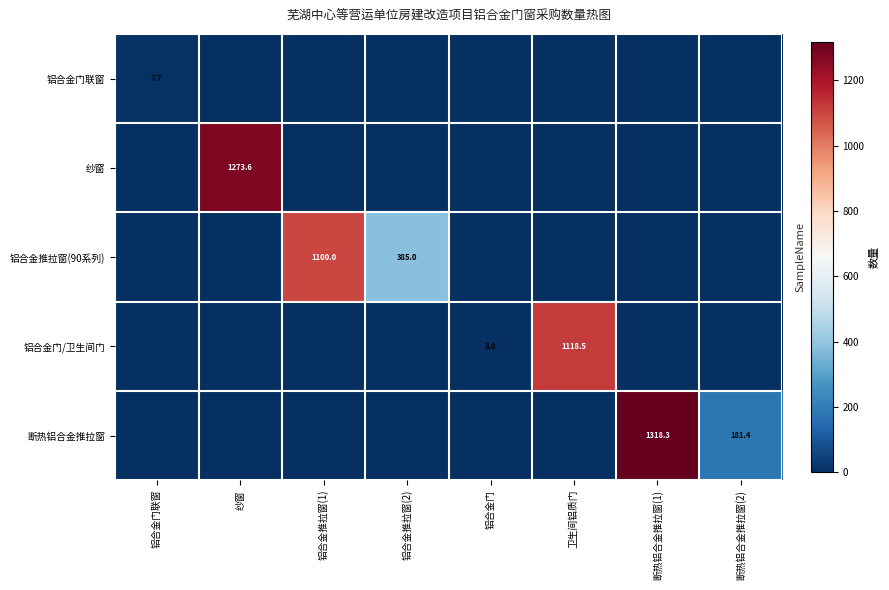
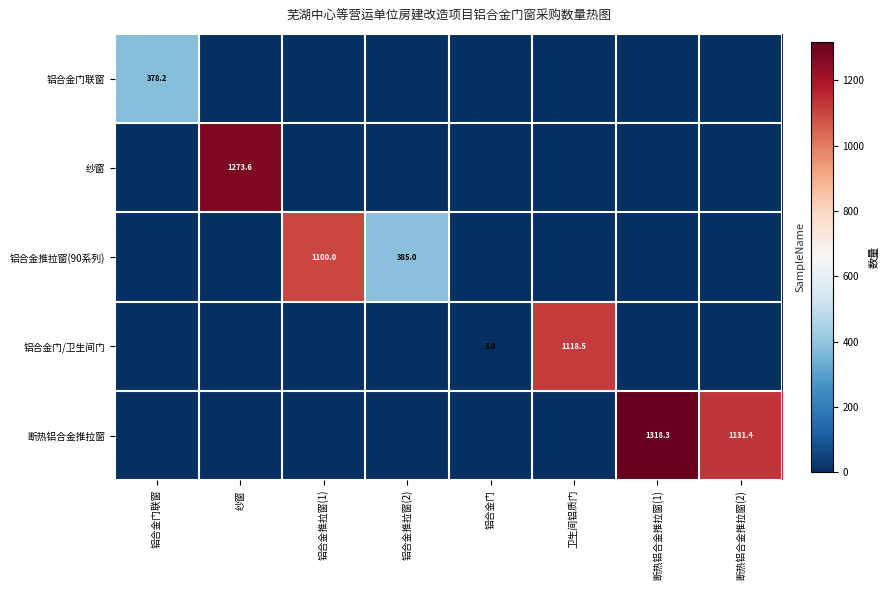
铝合金门联窗, 铝合金门联窗: 7.7 -> 378.2
断热铝合金推拉窗, 断热铝合金推拉窗(2): 181.4 -> 1131.4
